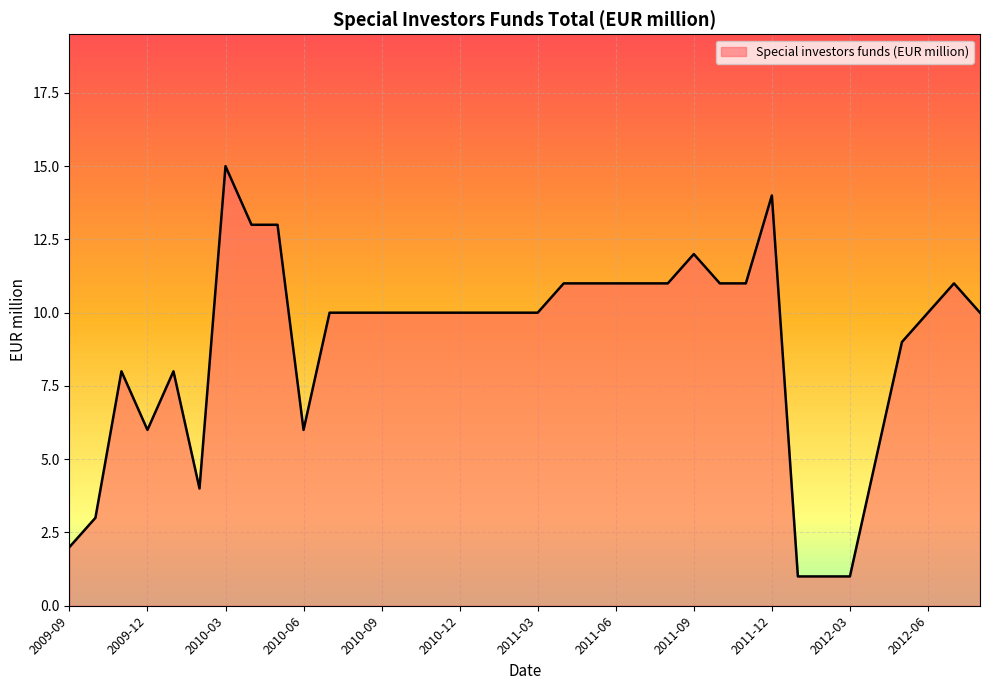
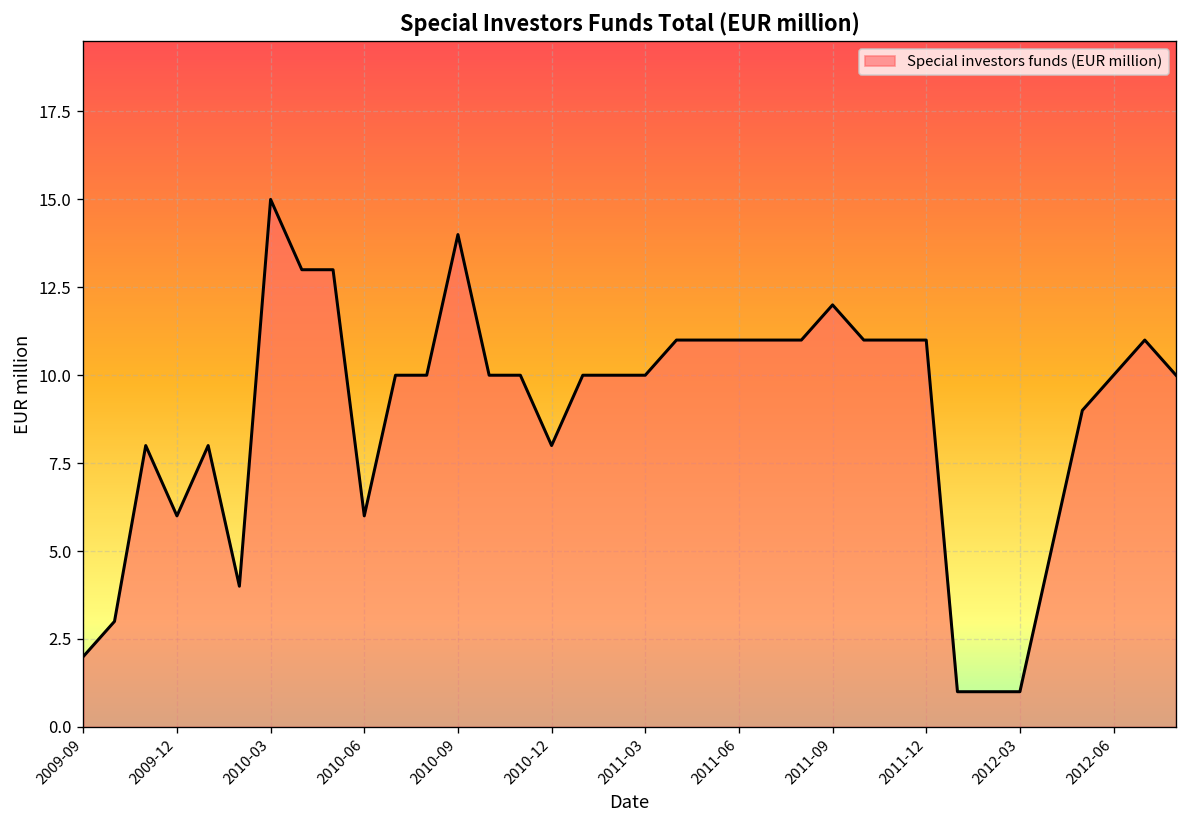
2010-09: 10 -> 14
2010-12: 10 -> 8
2011-12: 14 -> 11
